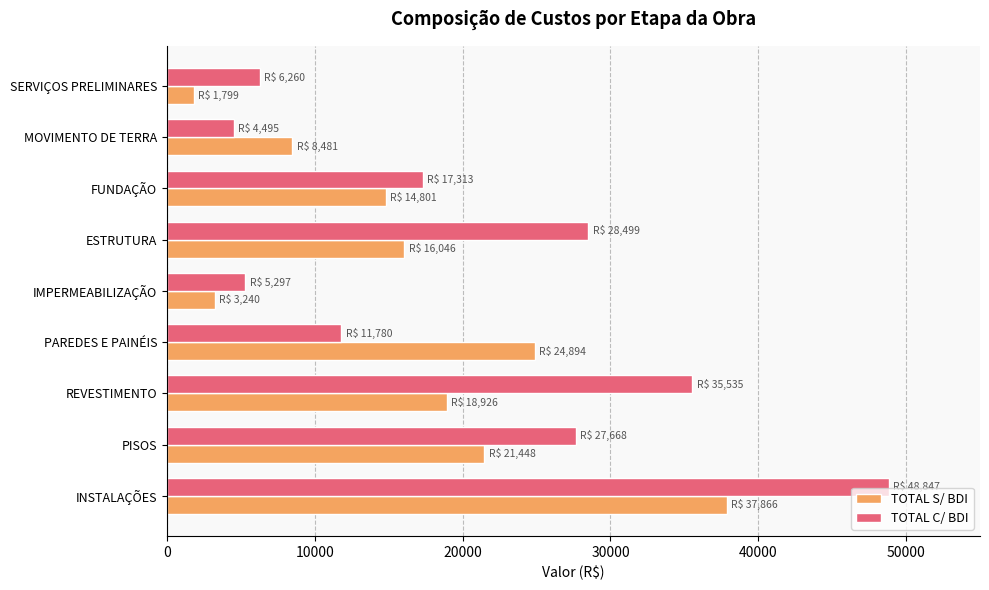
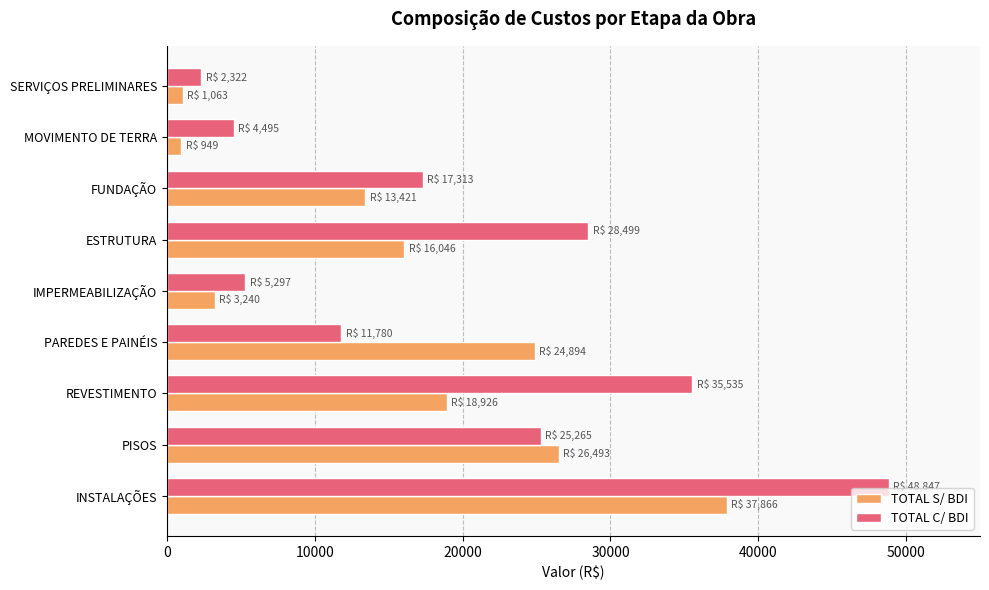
TOTAL C/ BDI, SERVIÇOS PRELIMINARES: 6,260 -> 2,322
TOTAL S/ BDI, SERVIÇOS PRELIMINARES: 1,799 -> 1,063
TOTAL S/ BDI, MOVIMENTO DE TERRA: 8,481 -> 949
TOTAL S/ BDI, FUNDAÇÃO: 14,801 -> 13,421
TOTAL C/ BDI, PISOS: 27,668 -> 25,265
TOTAL S/ BDI, PISOS: 21,448 -> 26,493
